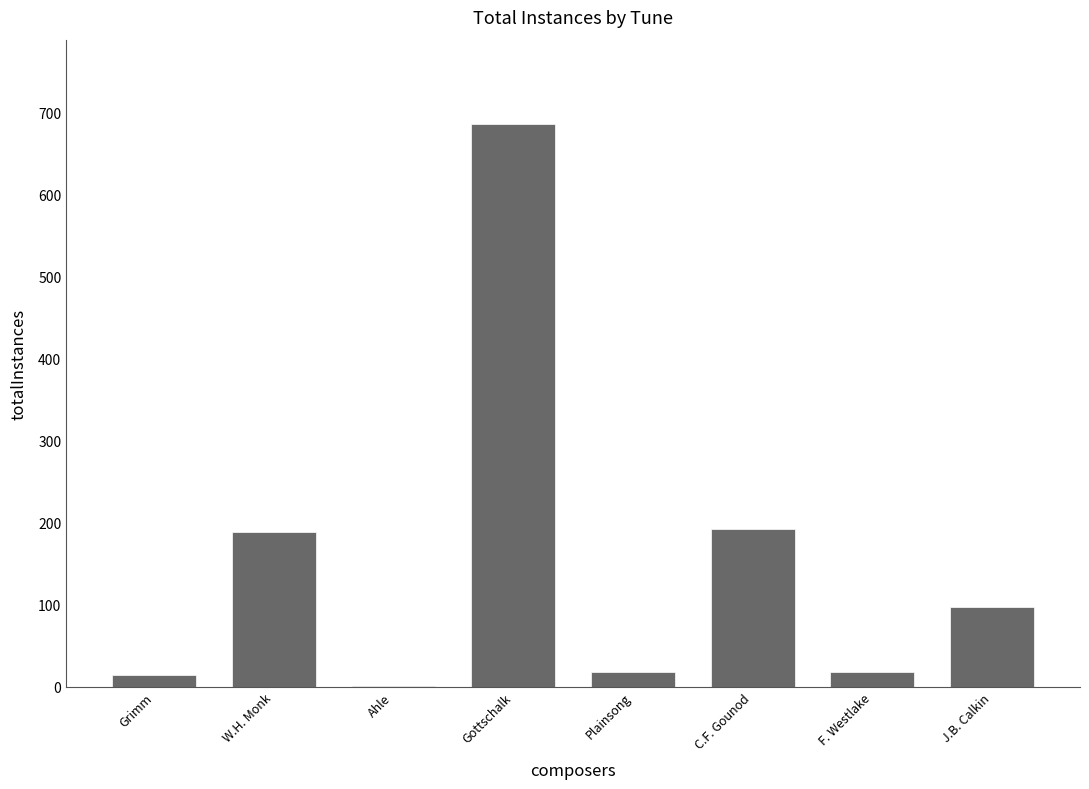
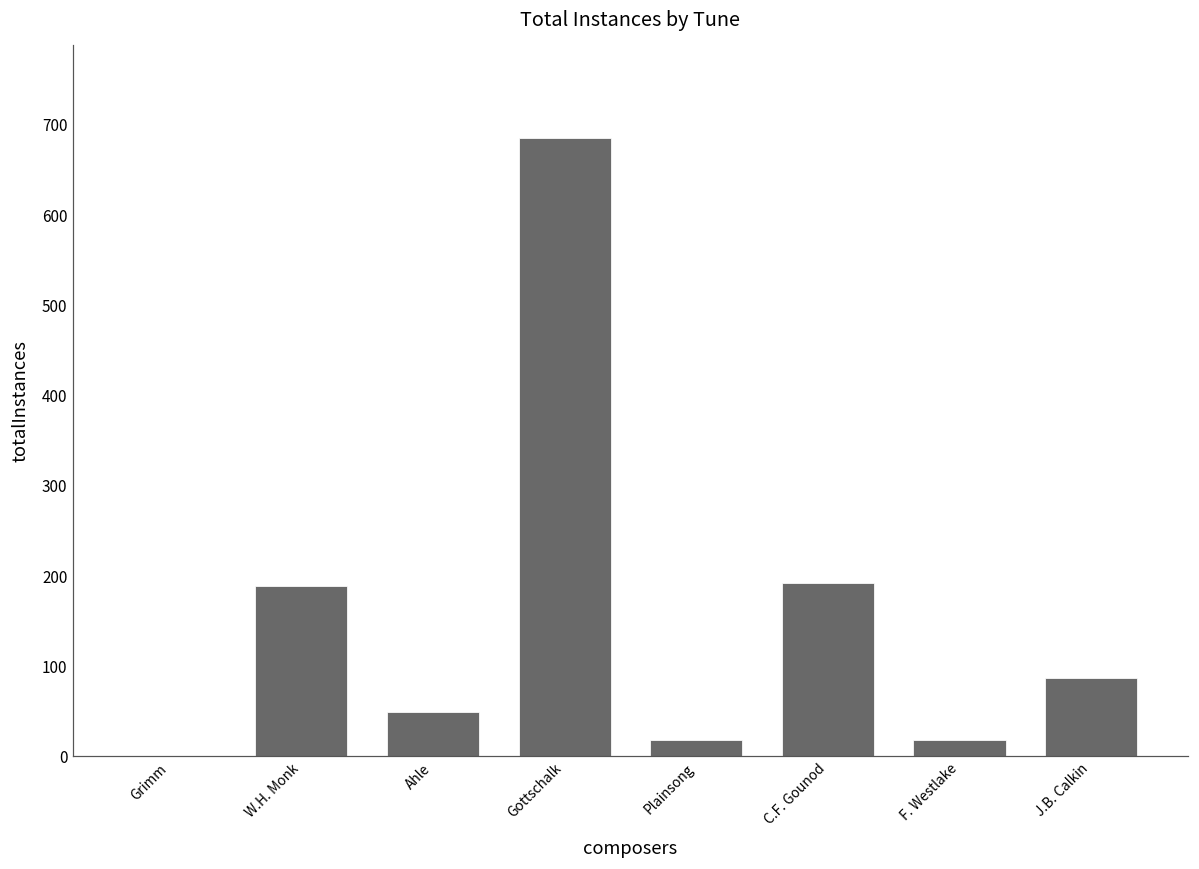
Grimm: 10 -> 0
Ahle: 0 -> 50
J.B. Calkin: 100 -> 90
